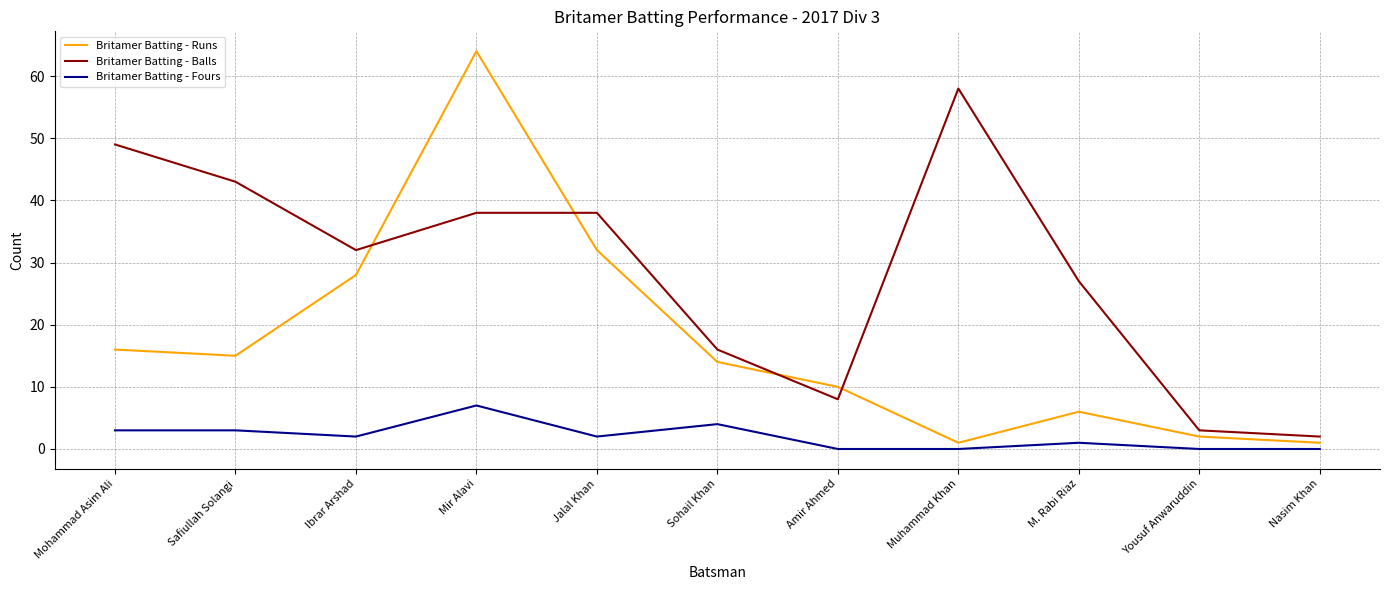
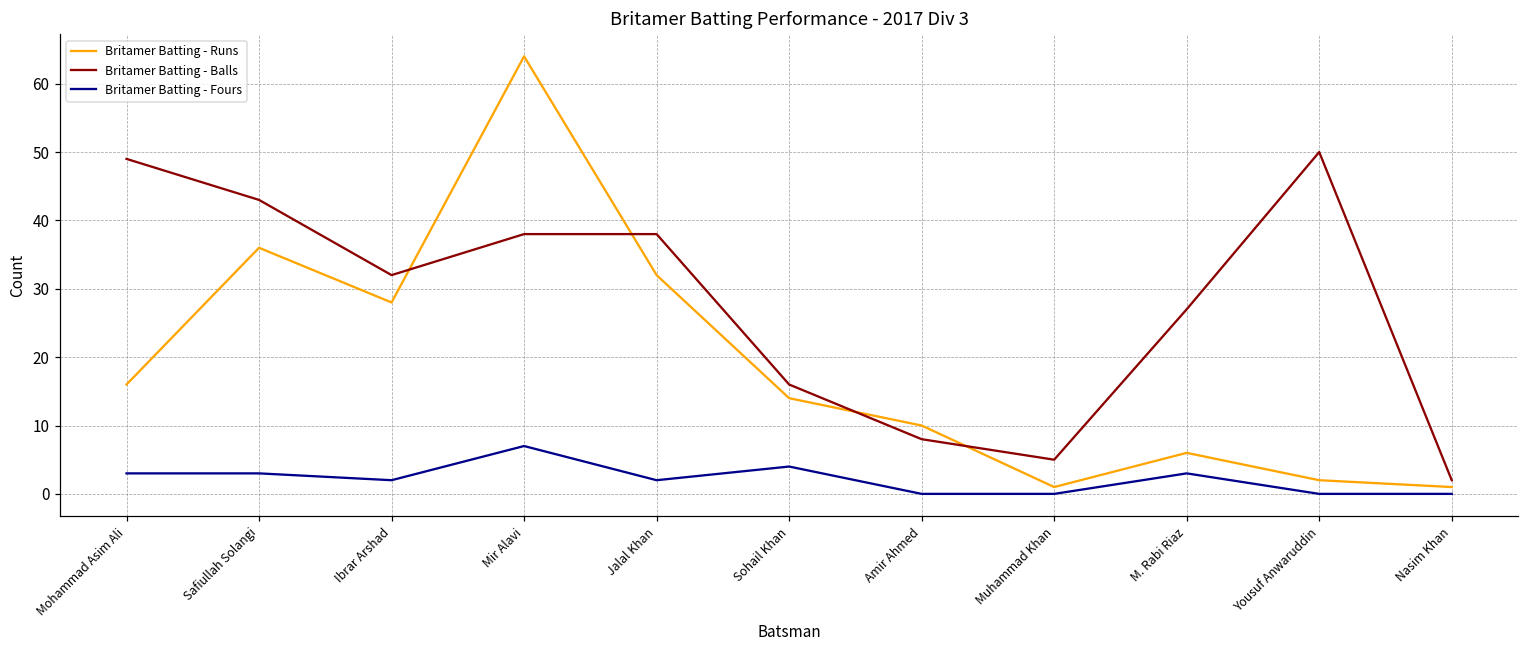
Britamer Batting - Runs, Safiullah Solangi: 15 -> 36
Britamer Batting - Balls, Muhammad Khan: 58 -> 5
Britamer Batting - Fours, M. Rabi Riaz: 1 -> 3
Britamer Batting - Balls, Yousuf Anwaruddin: 3 -> 50
